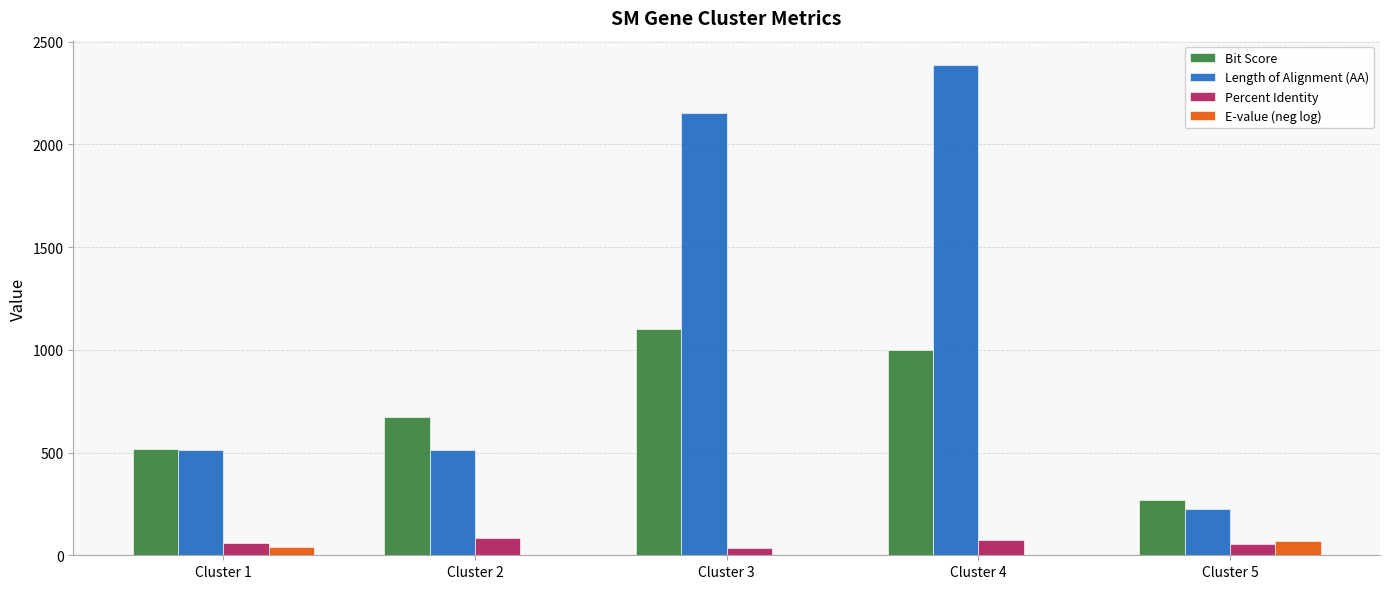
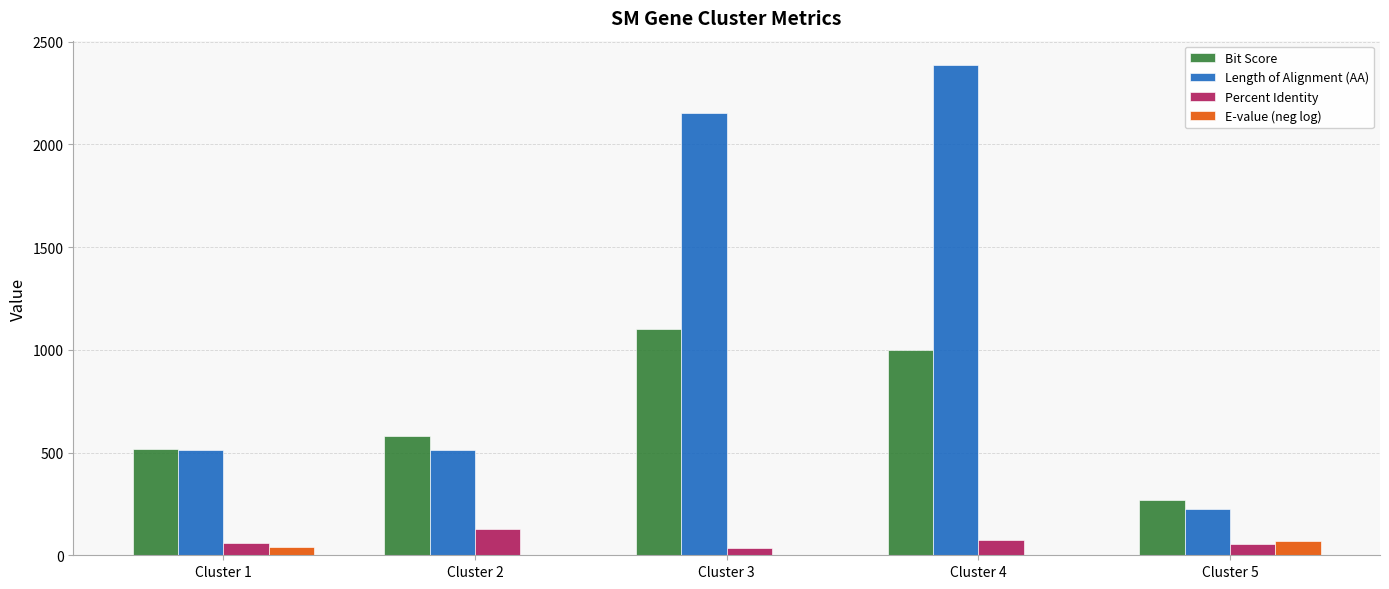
Bit Score, Cluster 2: 680 -> 580
Percent Identity, Cluster 2: 90 -> 130
